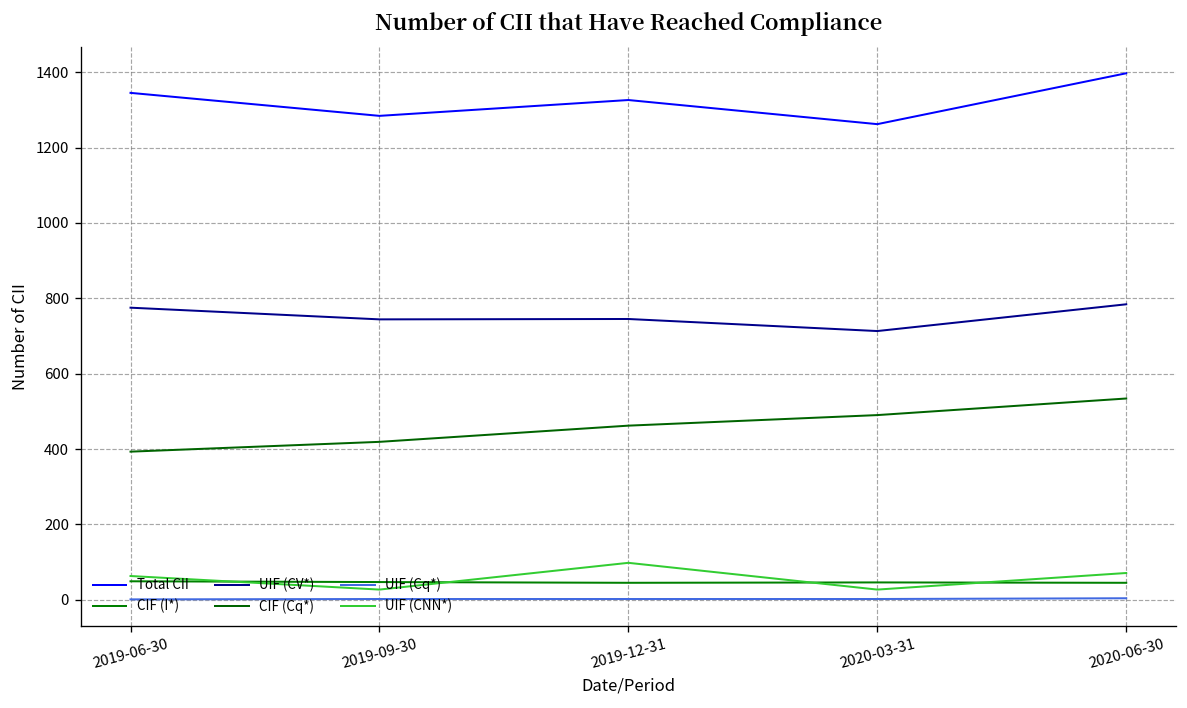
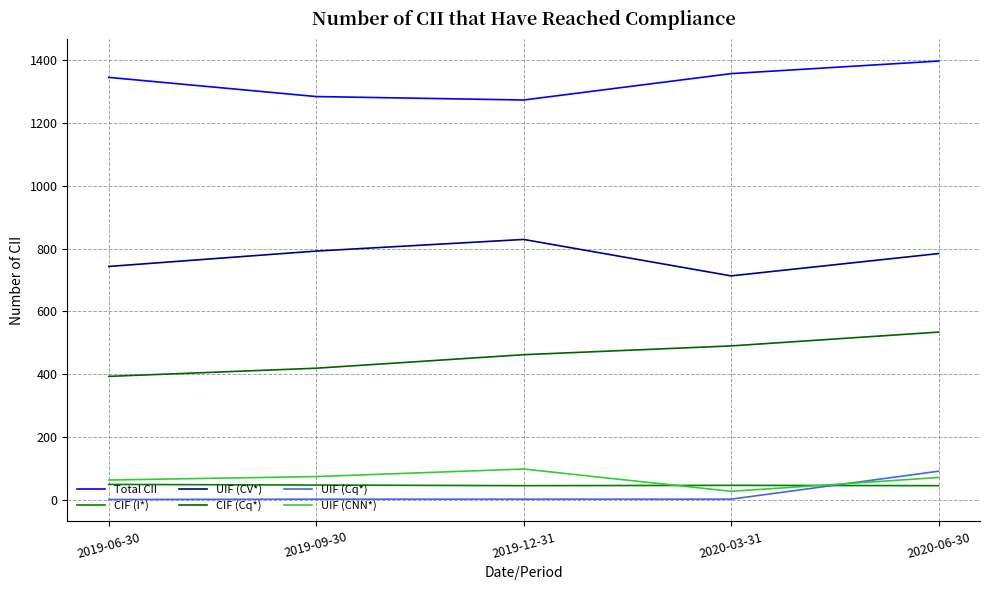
UIF (CV*), 2019-06-30: 780 -> 740
UIF (CV*), 2019-09-30: 740 -> 790
UIF (CNN*), 2019-09-30: 30 -> 70
Total CII, 2019-12-31: 1330 -> 1270
UIF (CV*), 2019-12-31: 750 -> 830
Total CII, 2020-03-31: 1260 -> 1360
UIF (Cq*), 2020-06-30: 0 -> 90
